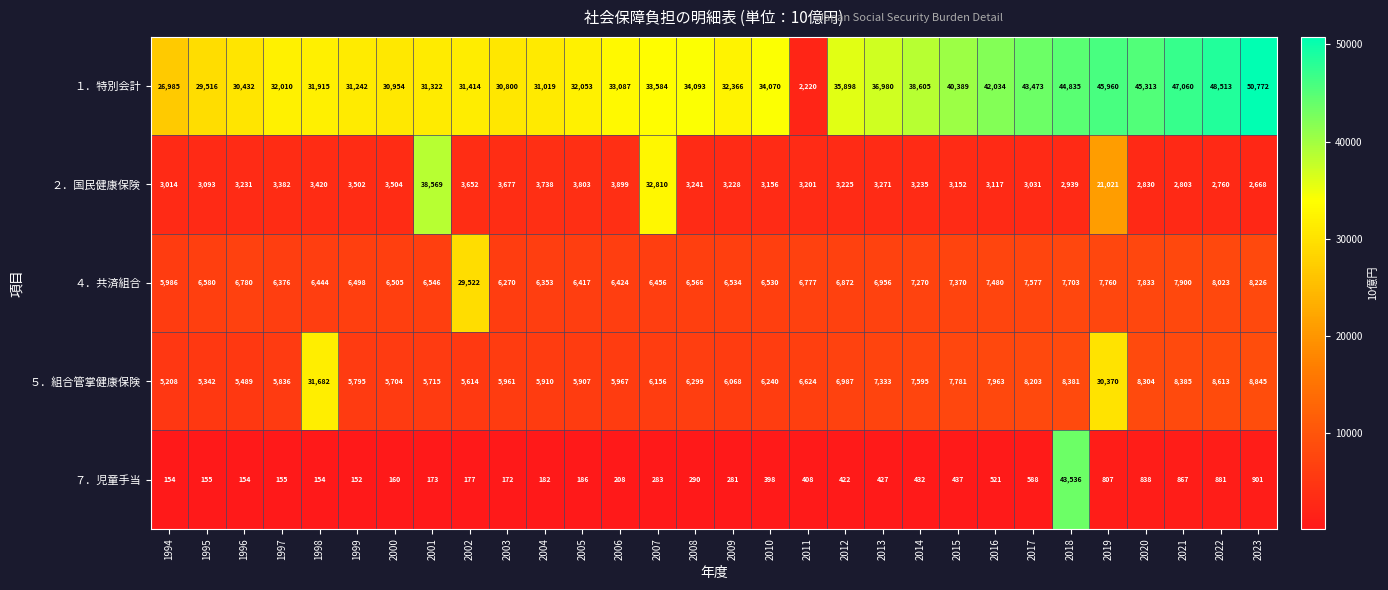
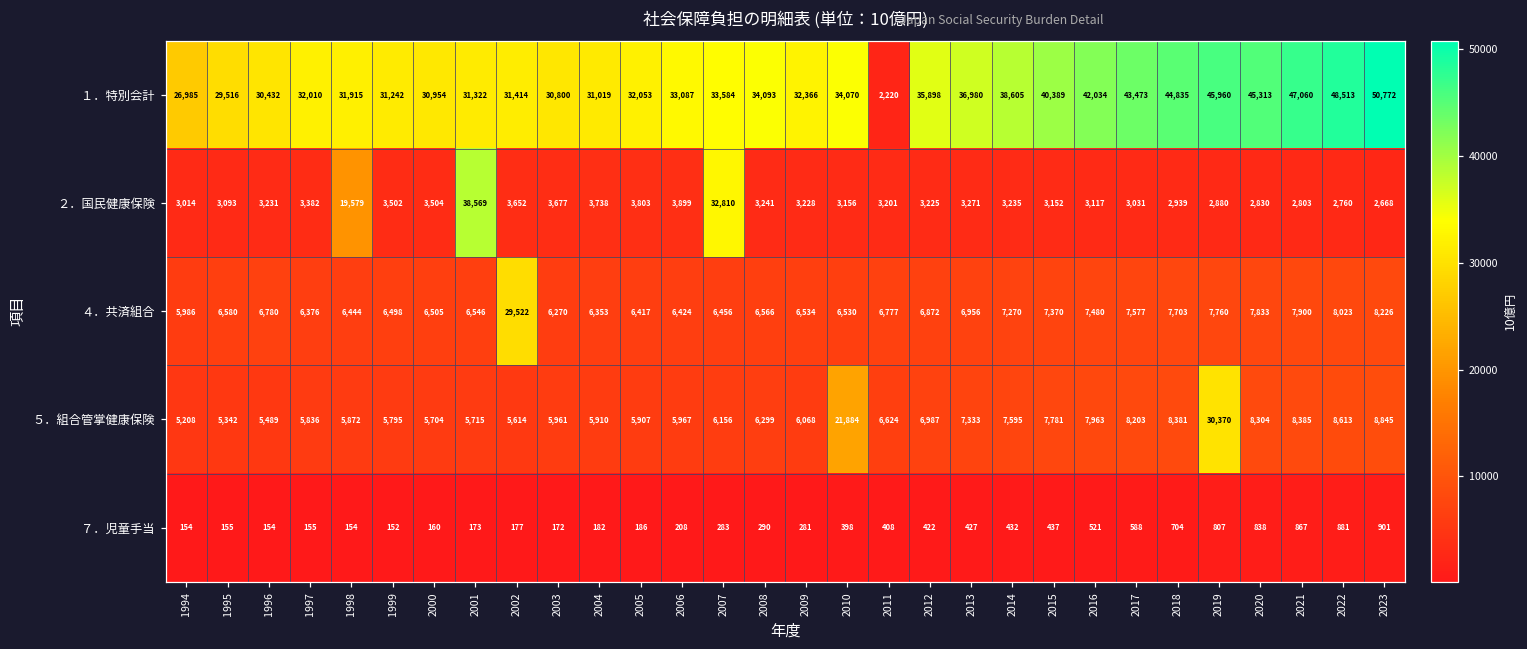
２．国民健康保険, 1998: 3,420 -> 19,579
２．国民健康保険, 2019: 21,021 -> 2,880
５．組合管掌健康保険, 1998: 31,682 -> 5,872
５．組合管掌健康保険, 2010: 6,240 -> 21,884
７．児童手当, 2018: 43,536 -> 704
